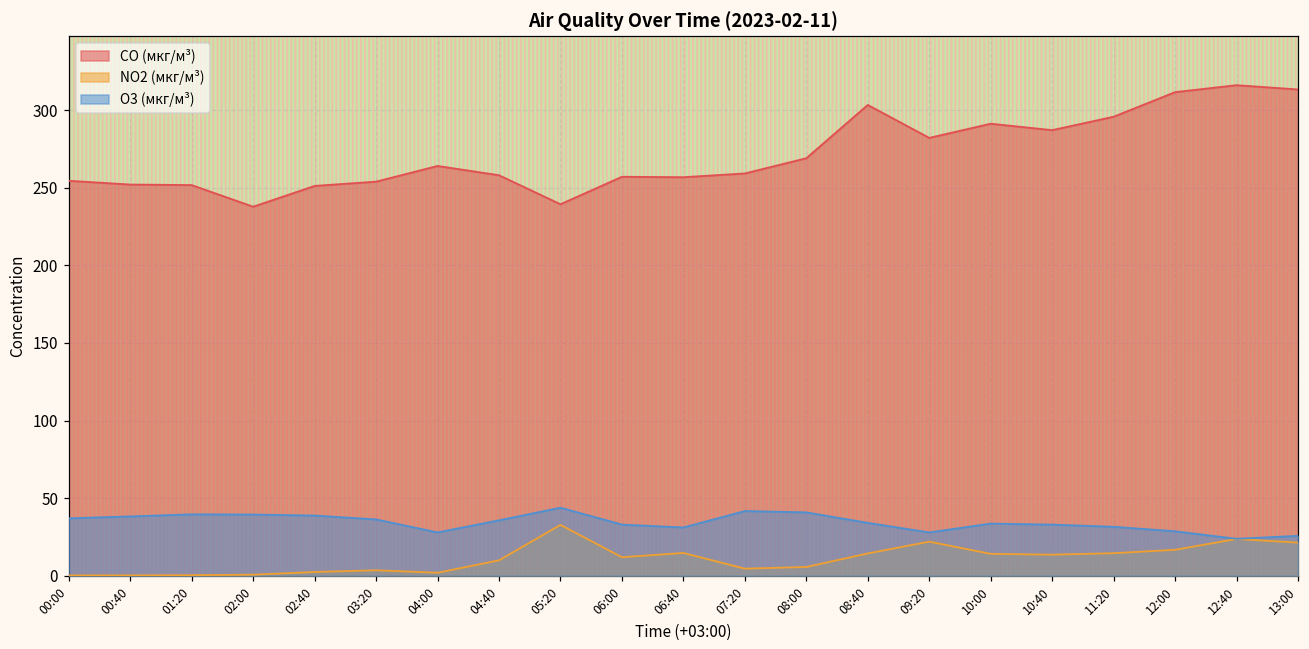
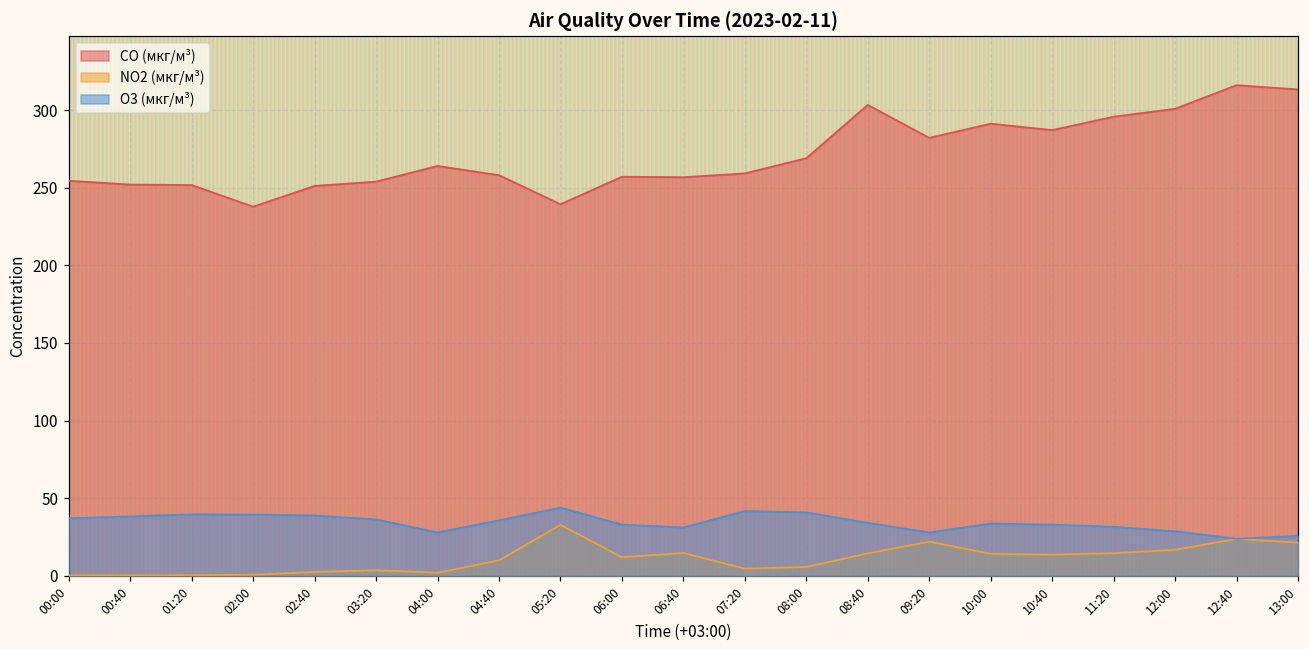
CO (мкг/м³), 12:00: 312 -> 301
